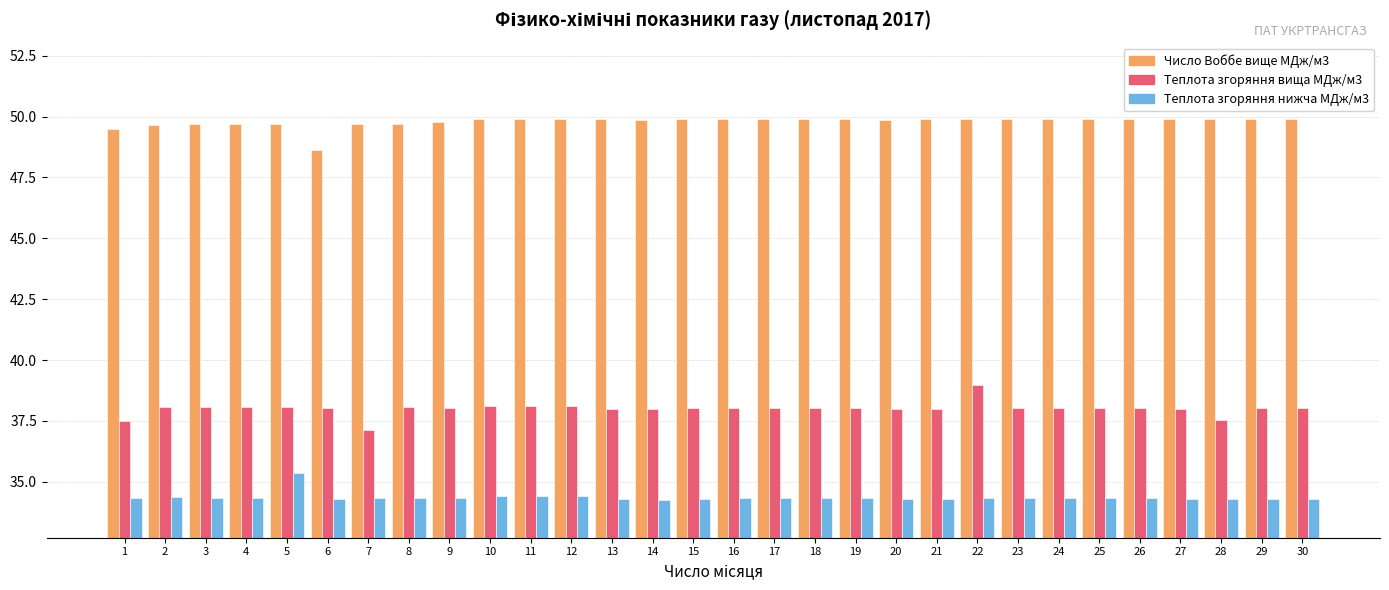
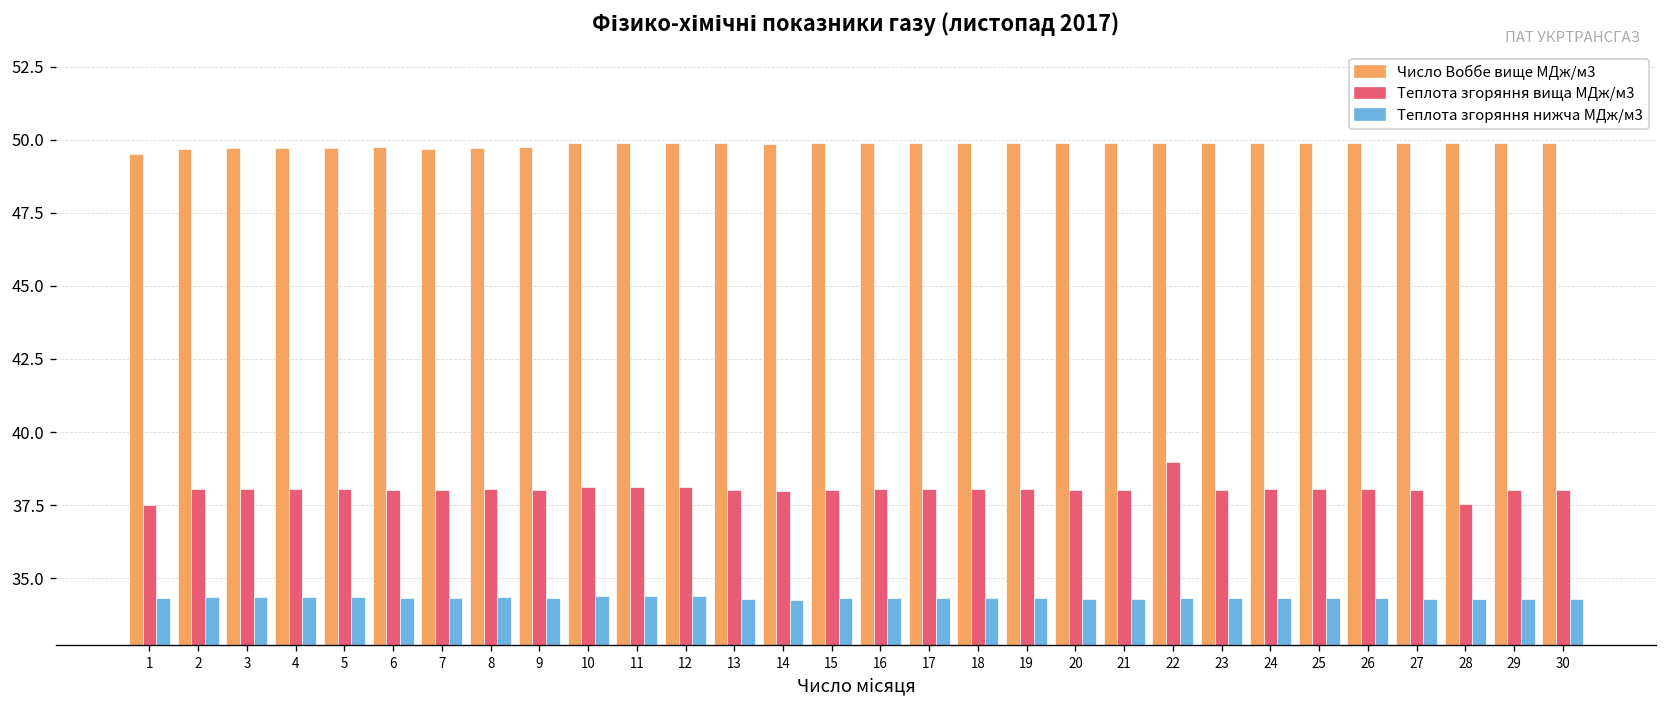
Теплота згоряння нижча МДж/м3, 5: 35.3 -> 34.3
Число Воббе вище МДж/м3, 6: 48.6 -> 49.8
Теплота згоряння вища МДж/м3, 7: 37.1 -> 38.0
